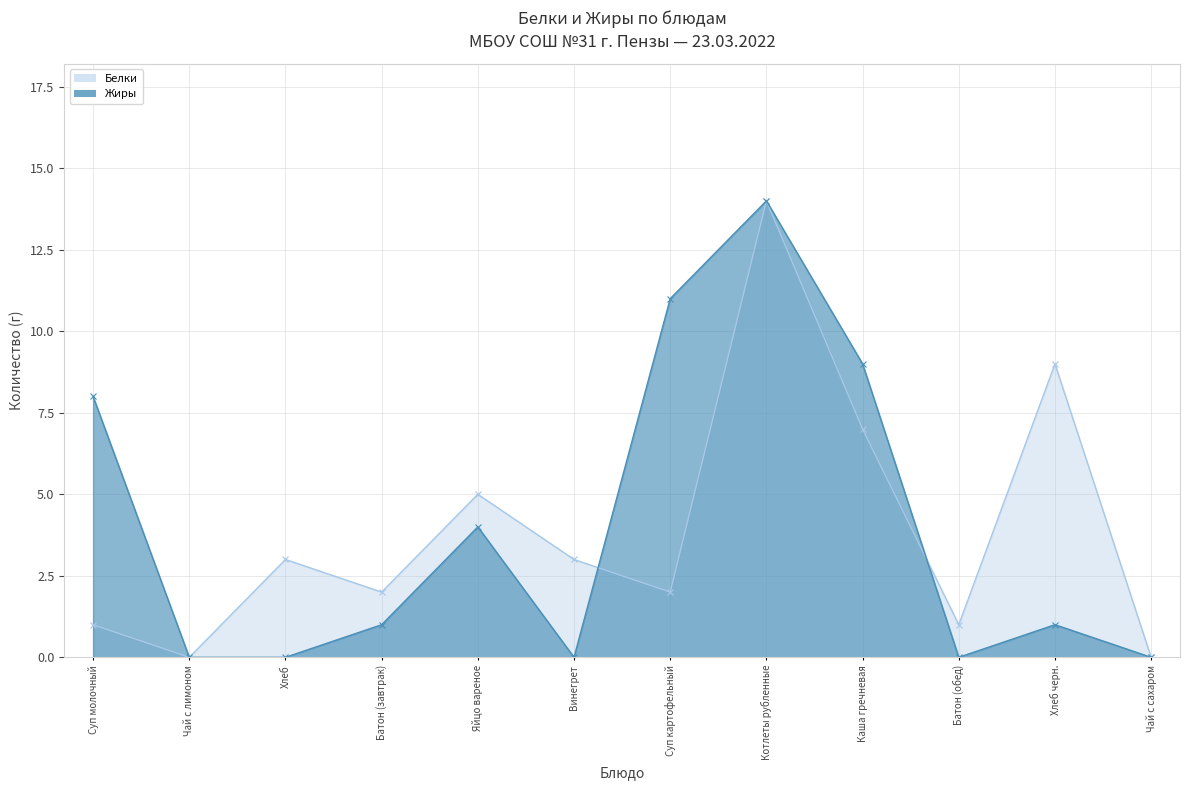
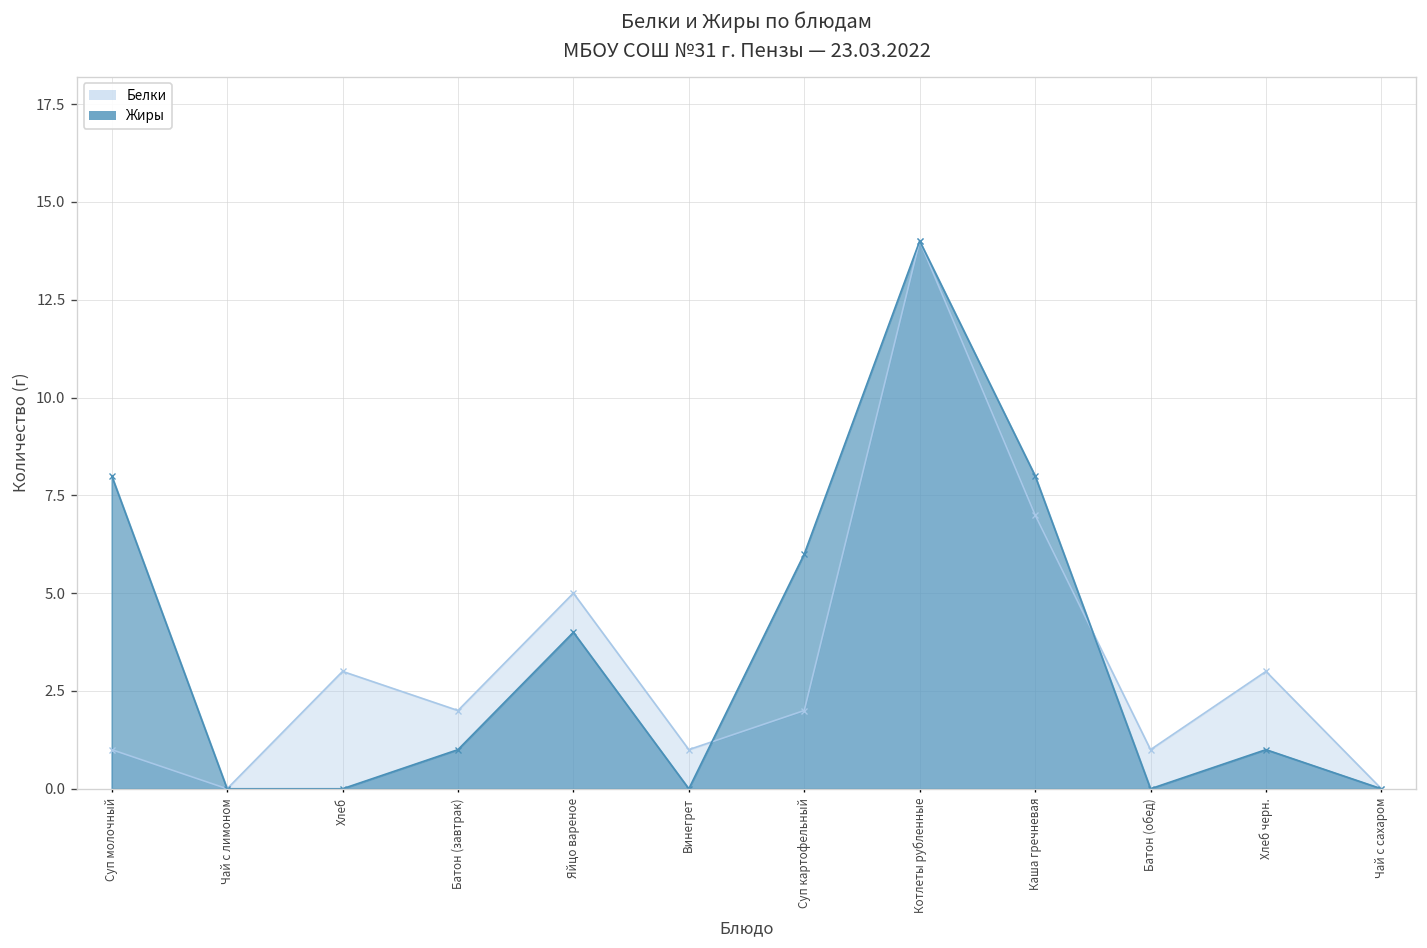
Белки, Винегрет: 3 -> 1
Жиры, Суп картофельный: 11 -> 6
Жиры, Каша гречневая: 9 -> 8
Белки, Хлеб черн.: 9 -> 3
